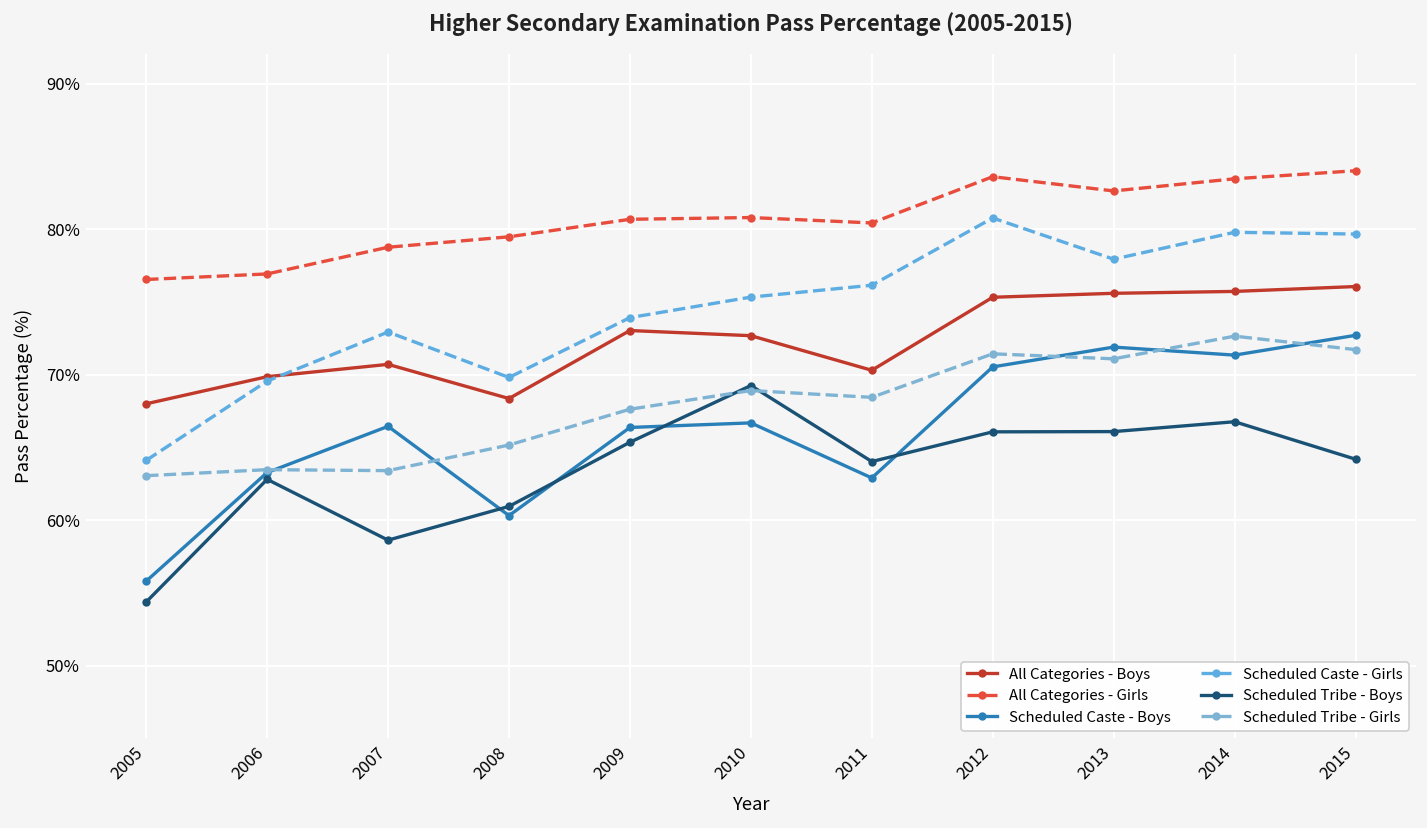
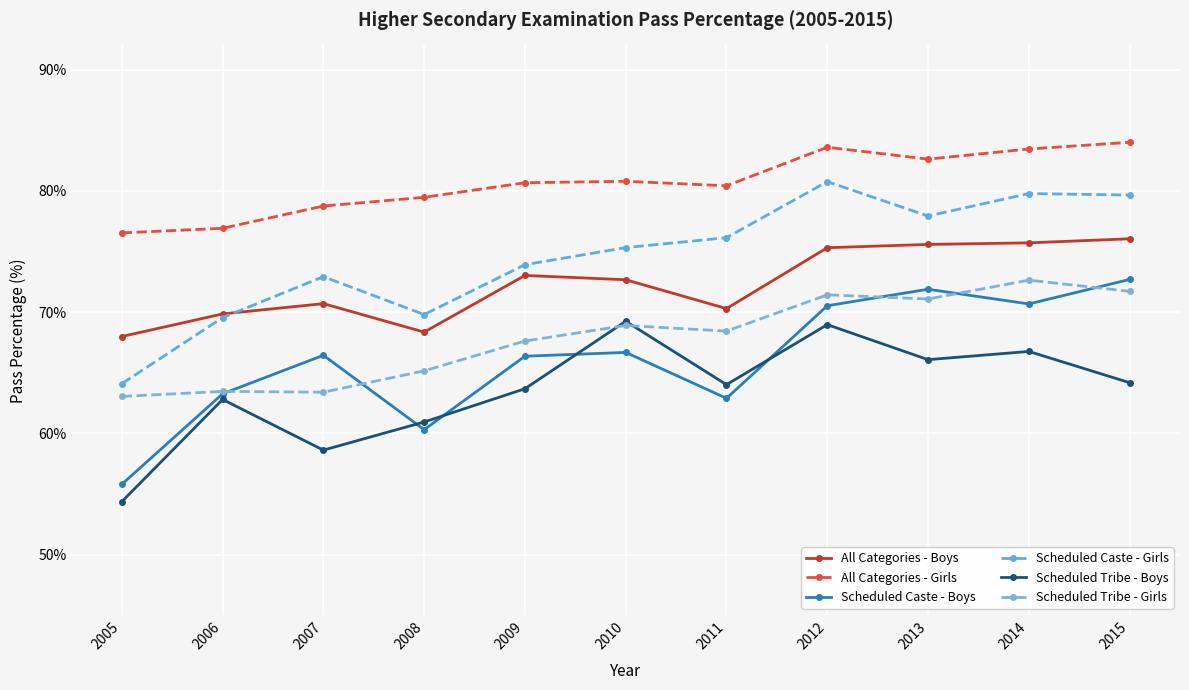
Scheduled Tribe - Boys, 2009: 65.3% -> 63.7%
Scheduled Tribe - Boys, 2012: 66.1% -> 69.0%
Scheduled Caste - Boys, 2014: 71.3% -> 70.7%
